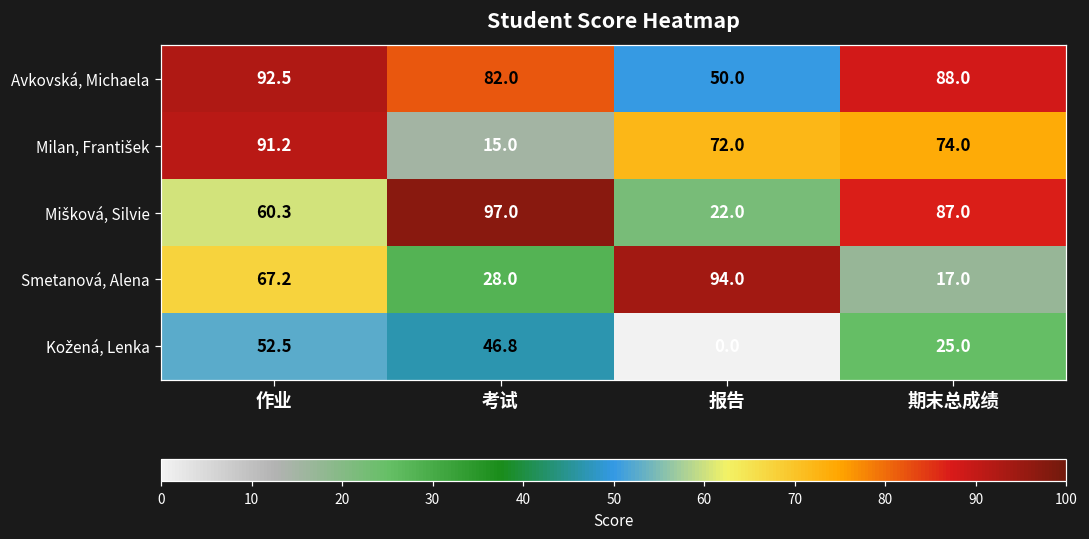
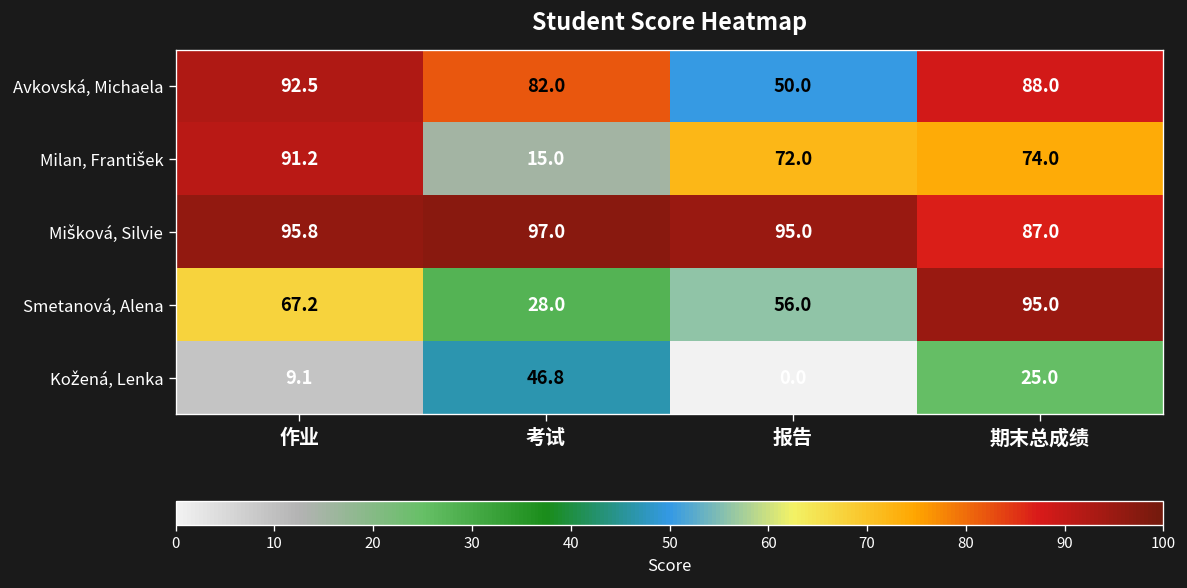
Mišková, Silvie, 作业: 60.3 -> 95.8
Mišková, Silvie, 报告: 22.0 -> 95.0
Smetanová, Alena, 报告: 94.0 -> 56.0
Smetanová, Alena, 期末总成绩: 17.0 -> 95.0
Kožená, Lenka, 作业: 52.5 -> 9.1
